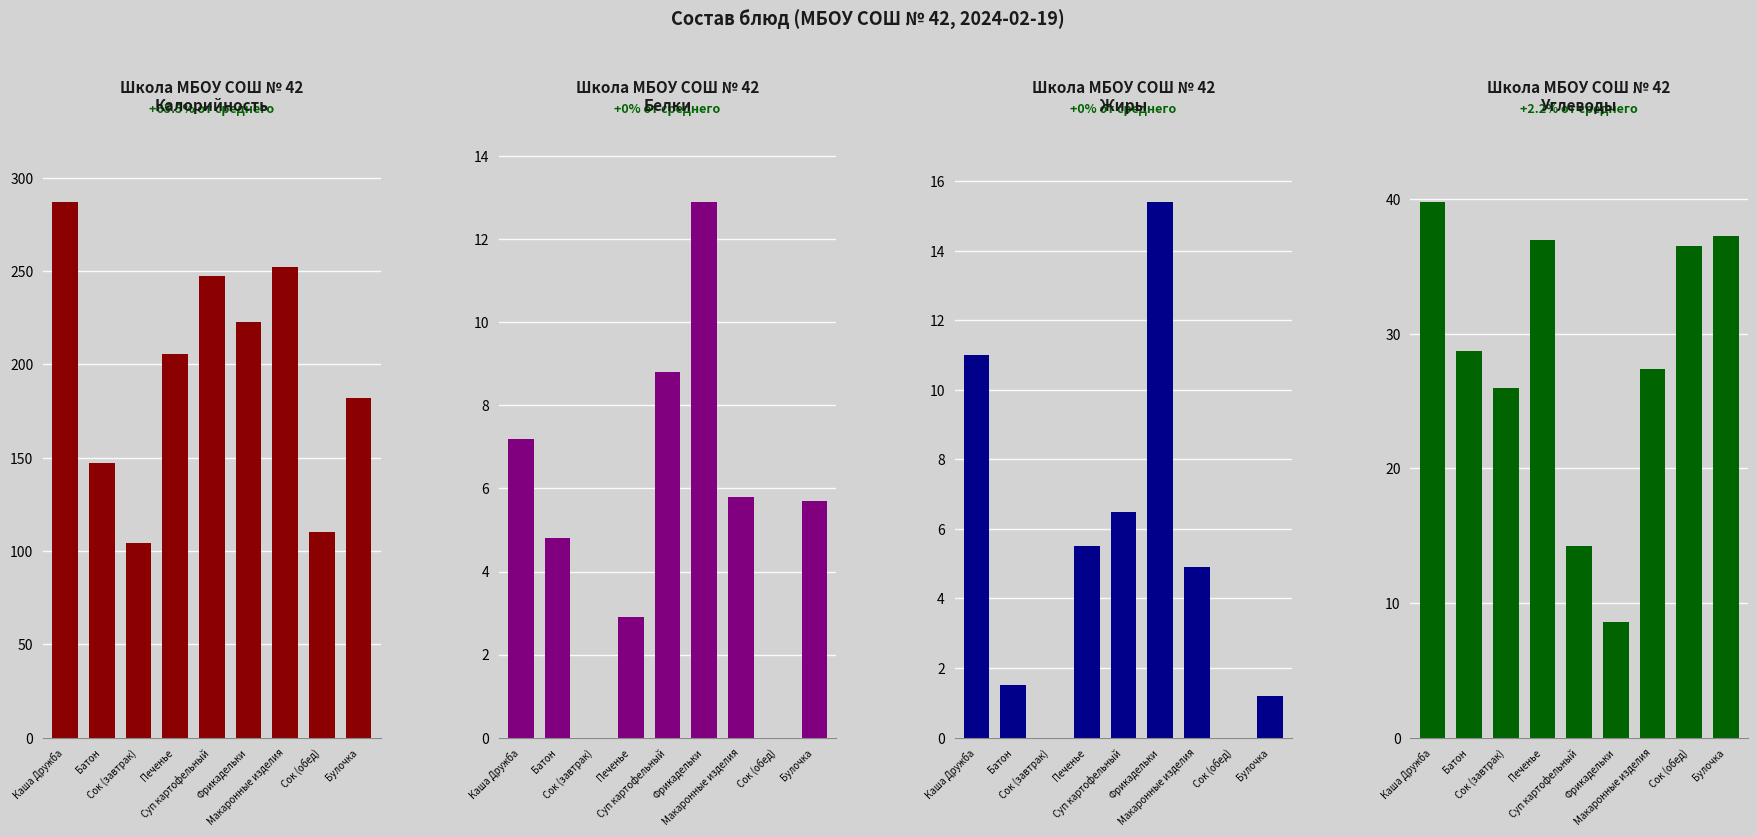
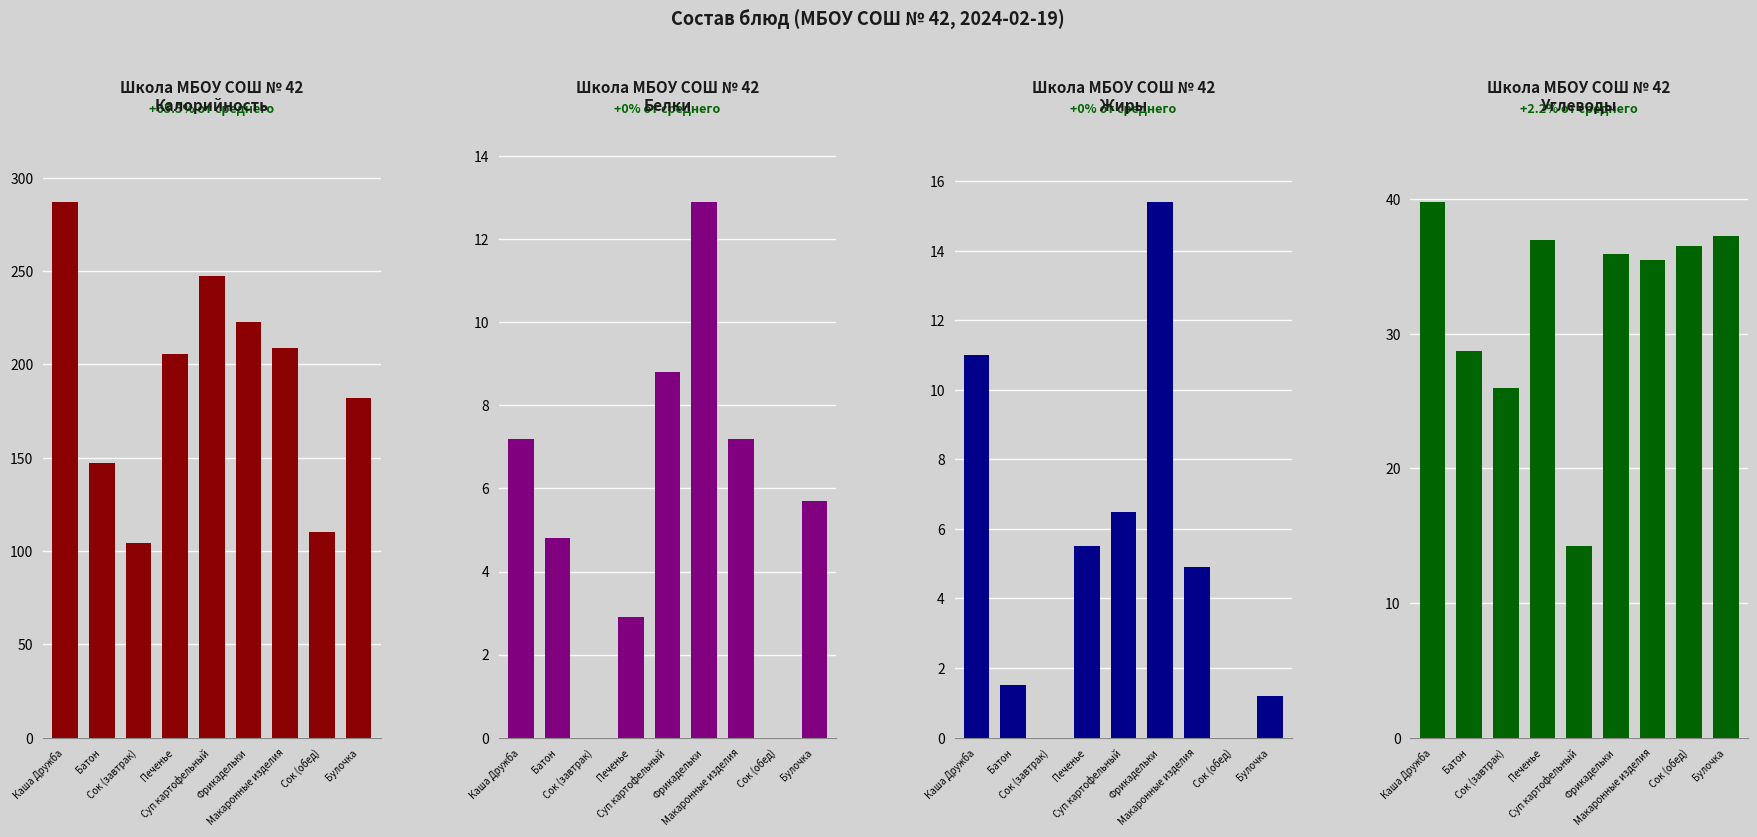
Школа МБОУ СОШ № 42 Калорийность, Макаронные изделия: 252 -> 209
Школа МБОУ СОШ № 42 Белки, Макаронные изделия: 5.8 -> 7.2
Школа МБОУ СОШ № 42 Углеводы, Фрикадельки: 8.6 -> 35.9
Школа МБОУ СОШ № 42 Углеводы, Макаронные изделия: 27.4 -> 35.5
